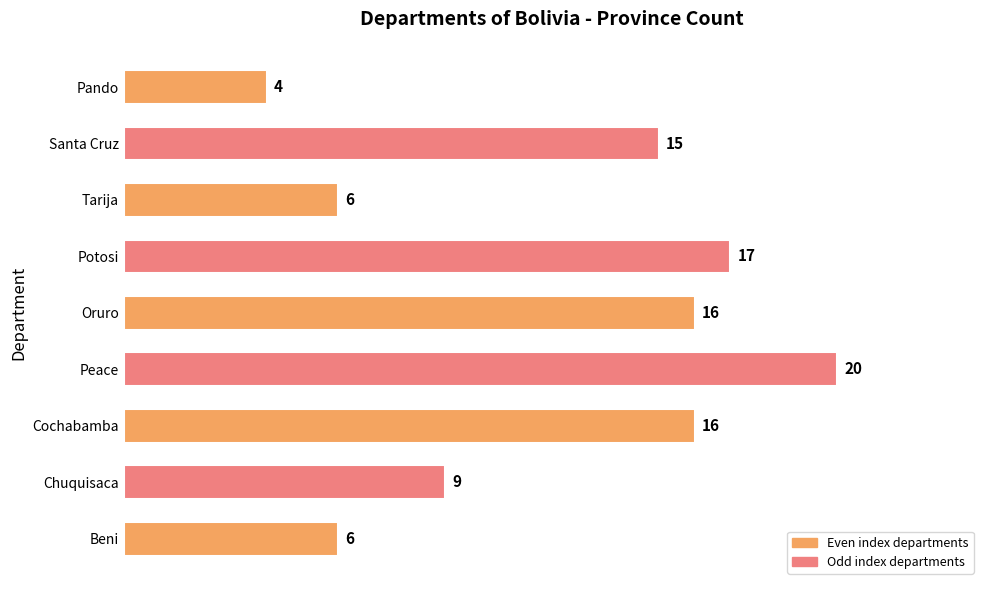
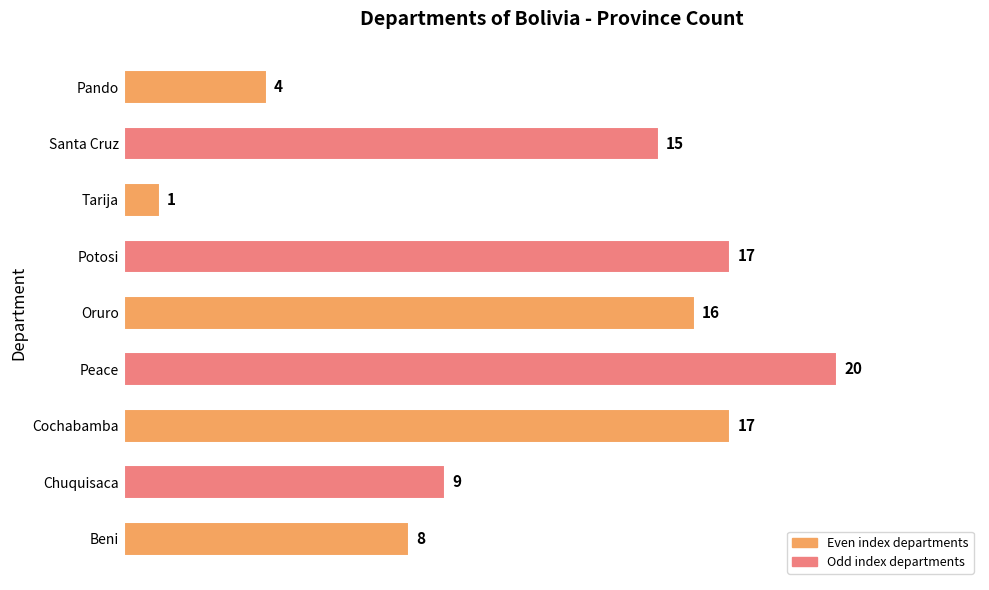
Tarija: 6 -> 1
Cochabamba: 16 -> 17
Beni: 6 -> 8
